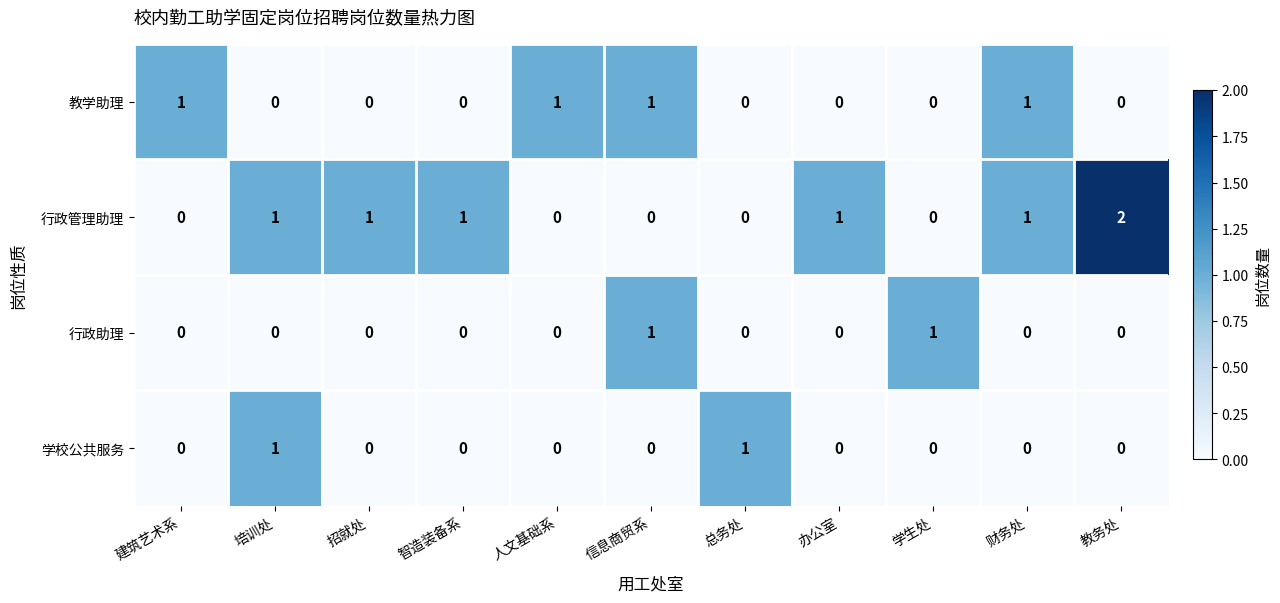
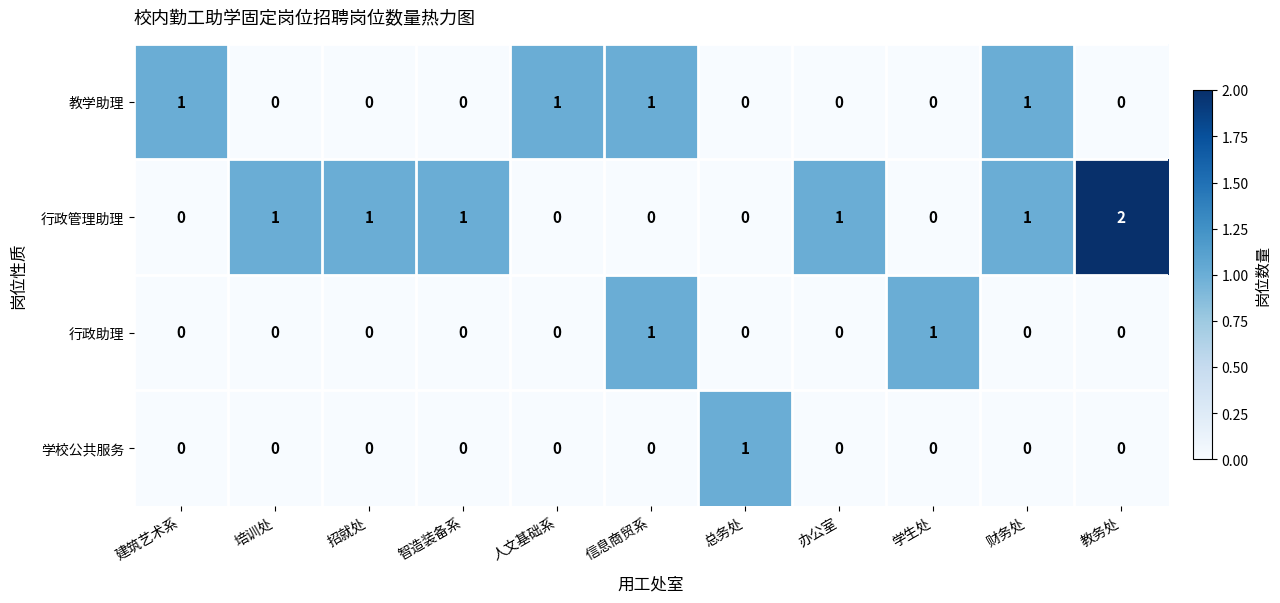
学校公共服务, 培训处: 1 -> 0
